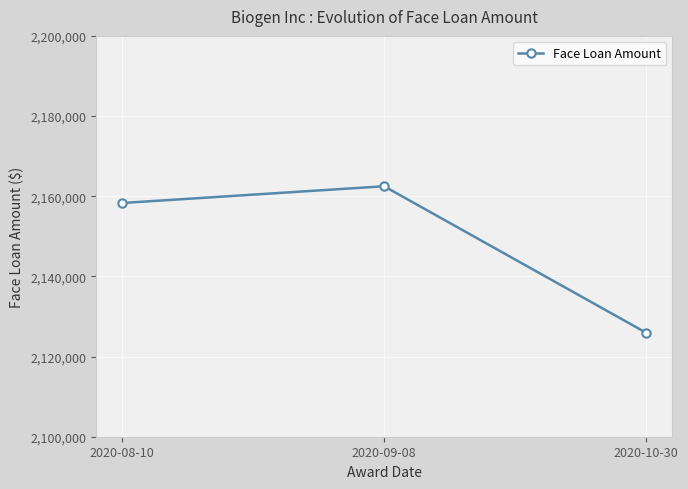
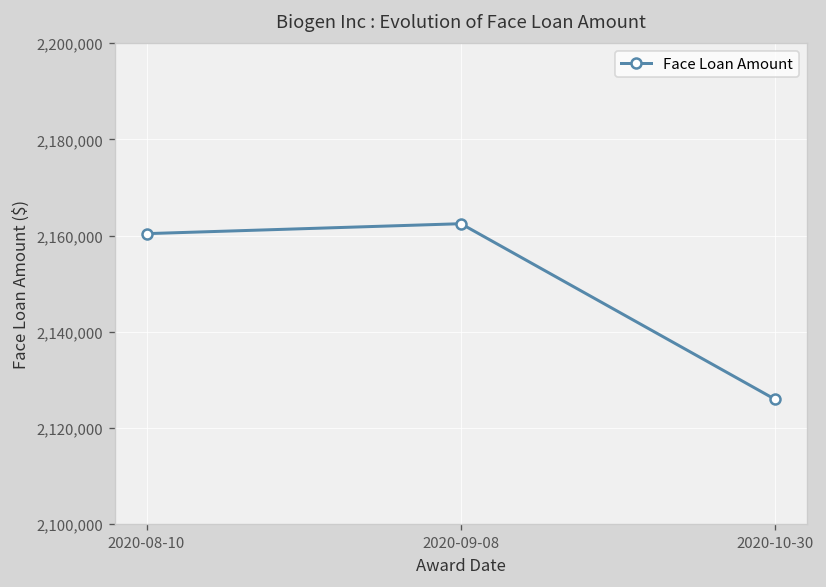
2020-08-10: 2,158,000 -> 2,160,000
